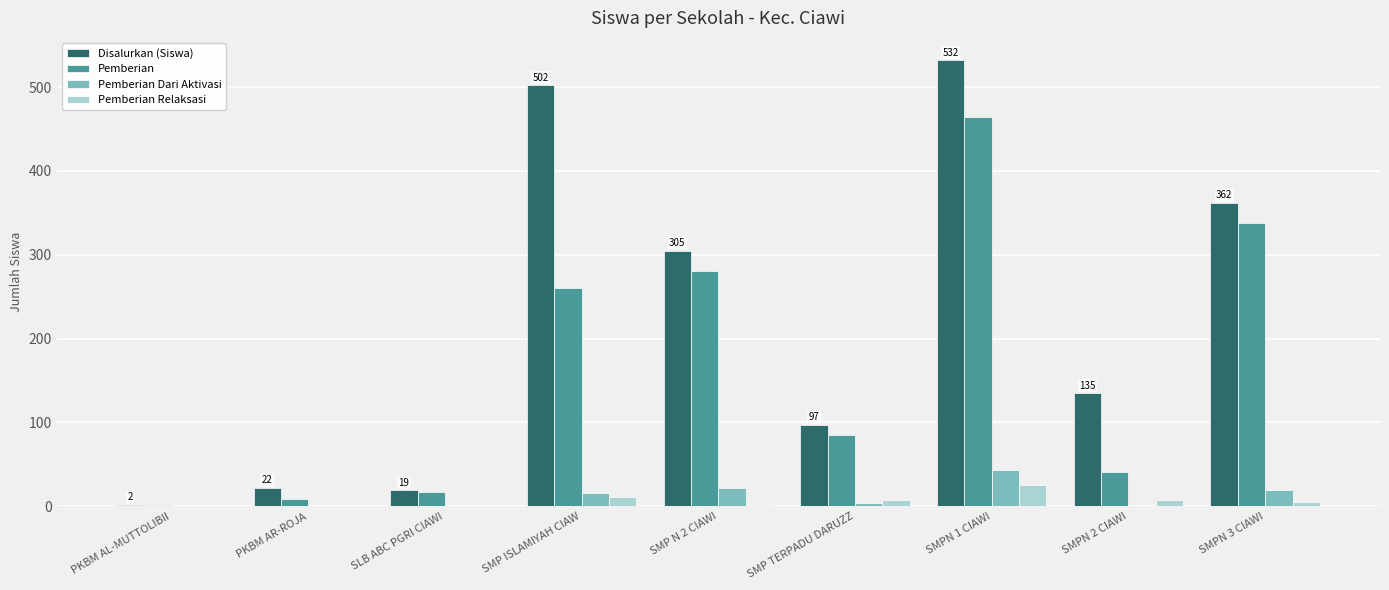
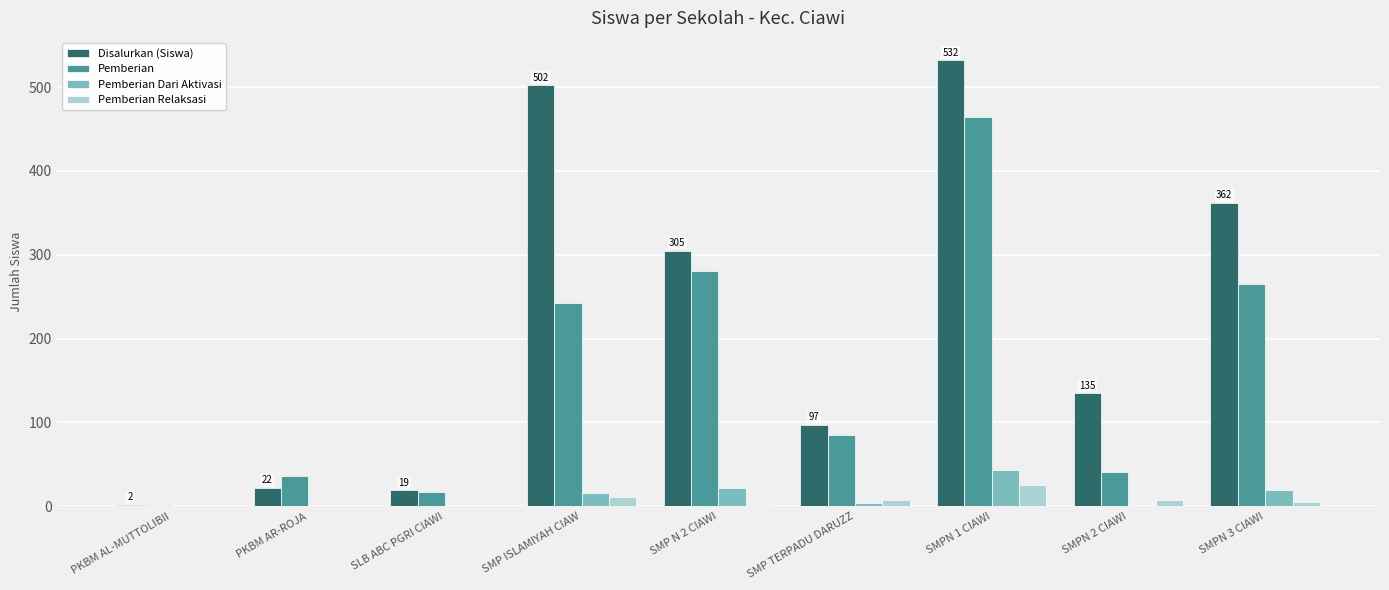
Pemberian, PKBM AR-ROJA: 10 -> 40
Pemberian, SMP ISLAMIYAH CIAW: 260 -> 240
Pemberian, SMPN 3 CIAWI: 340 -> 270
